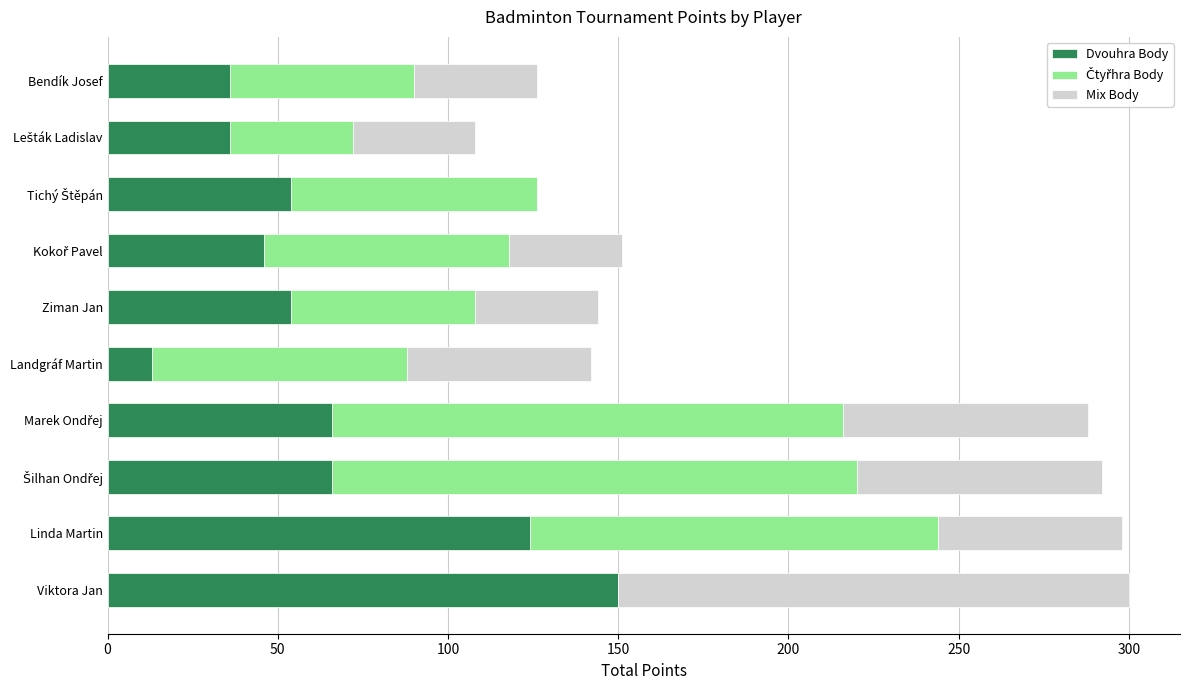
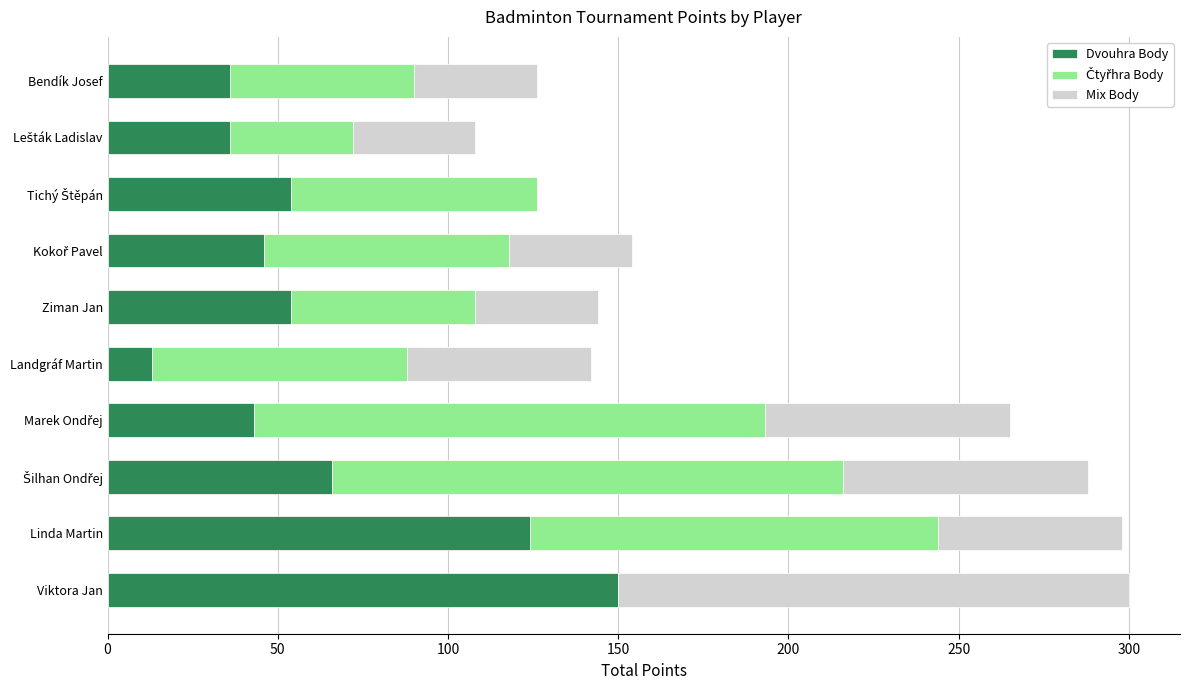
Mix Body, Kokoř Pavel: 33 -> 36
Dvouhra Body, Marek Ondřej: 66 -> 43
Čtyřhra Body, Šilhan Ondřej: 154 -> 150
